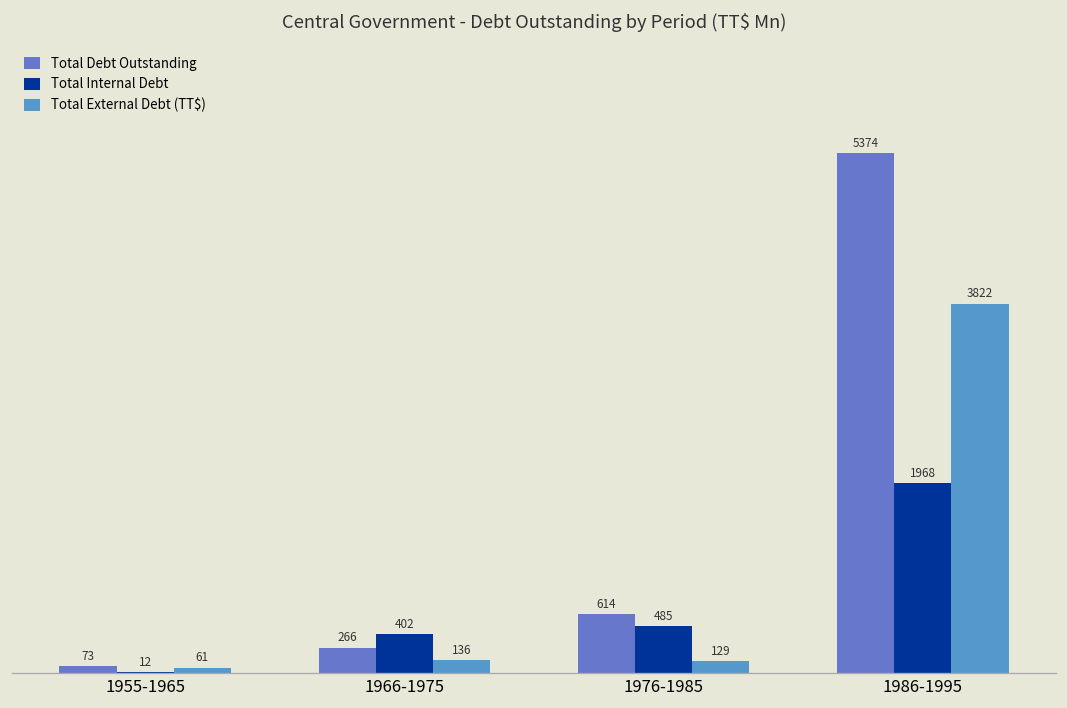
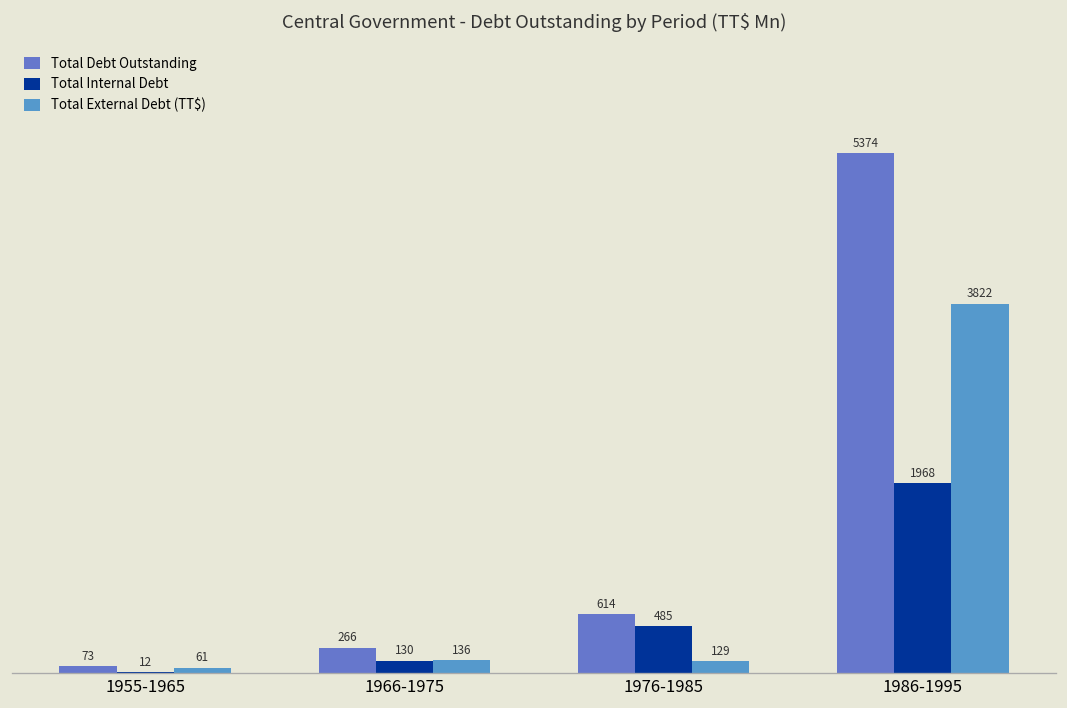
Total Internal Debt, 1966-1975: 402 -> 130
